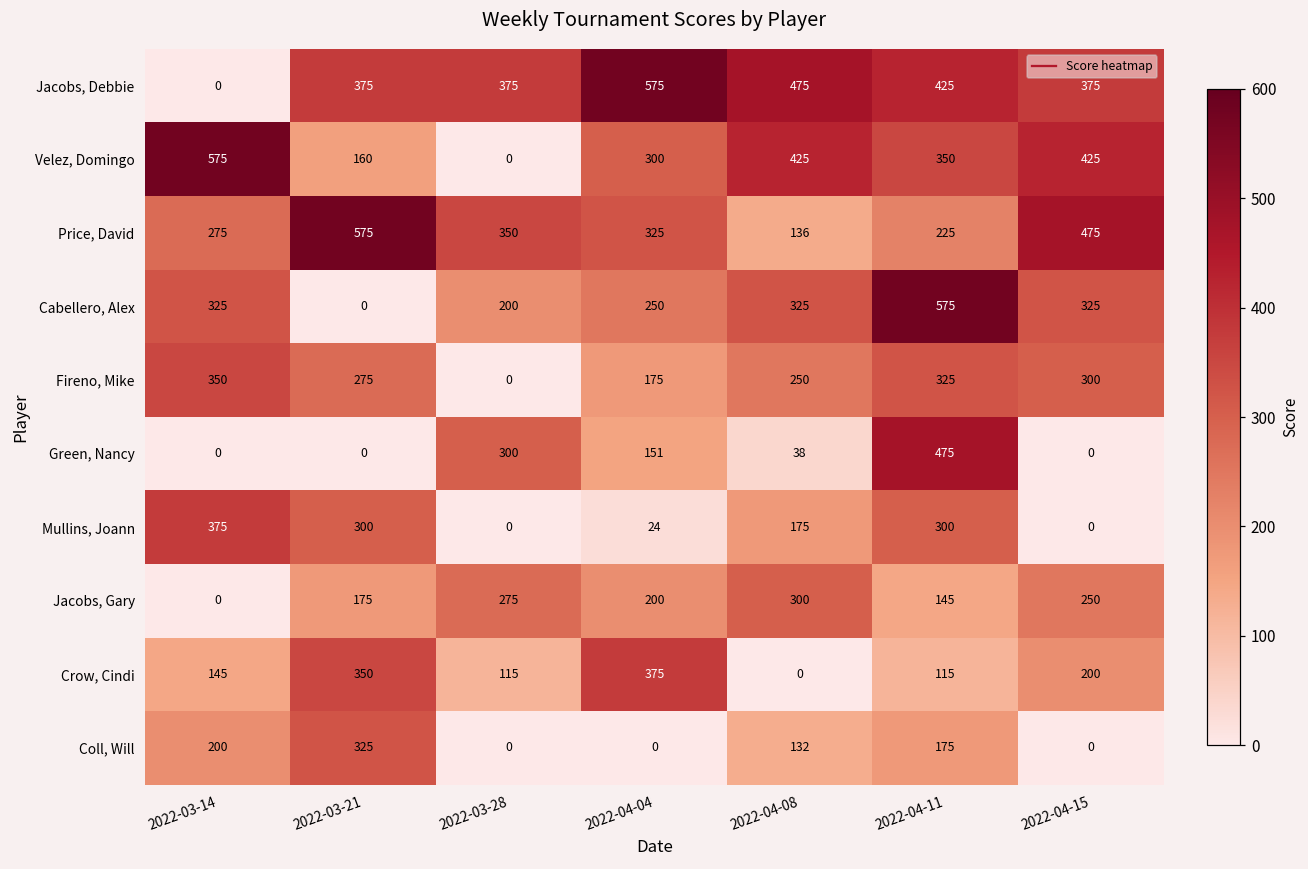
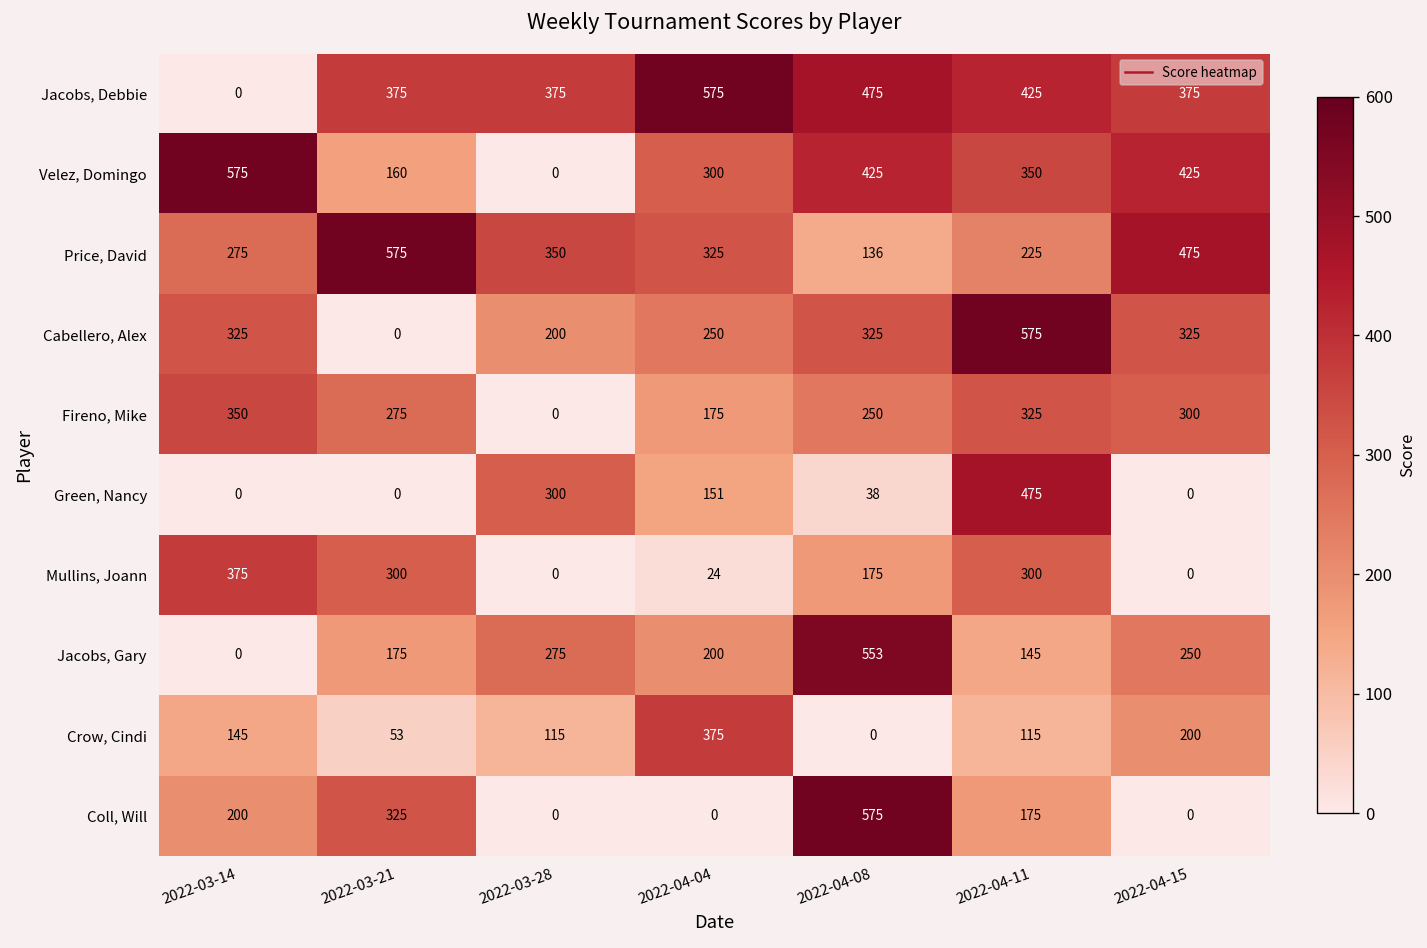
Jacobs, Gary, 2022-04-08: 300 -> 553
Crow, Cindi, 2022-03-21: 350 -> 53
Coll, Will, 2022-04-08: 132 -> 575
